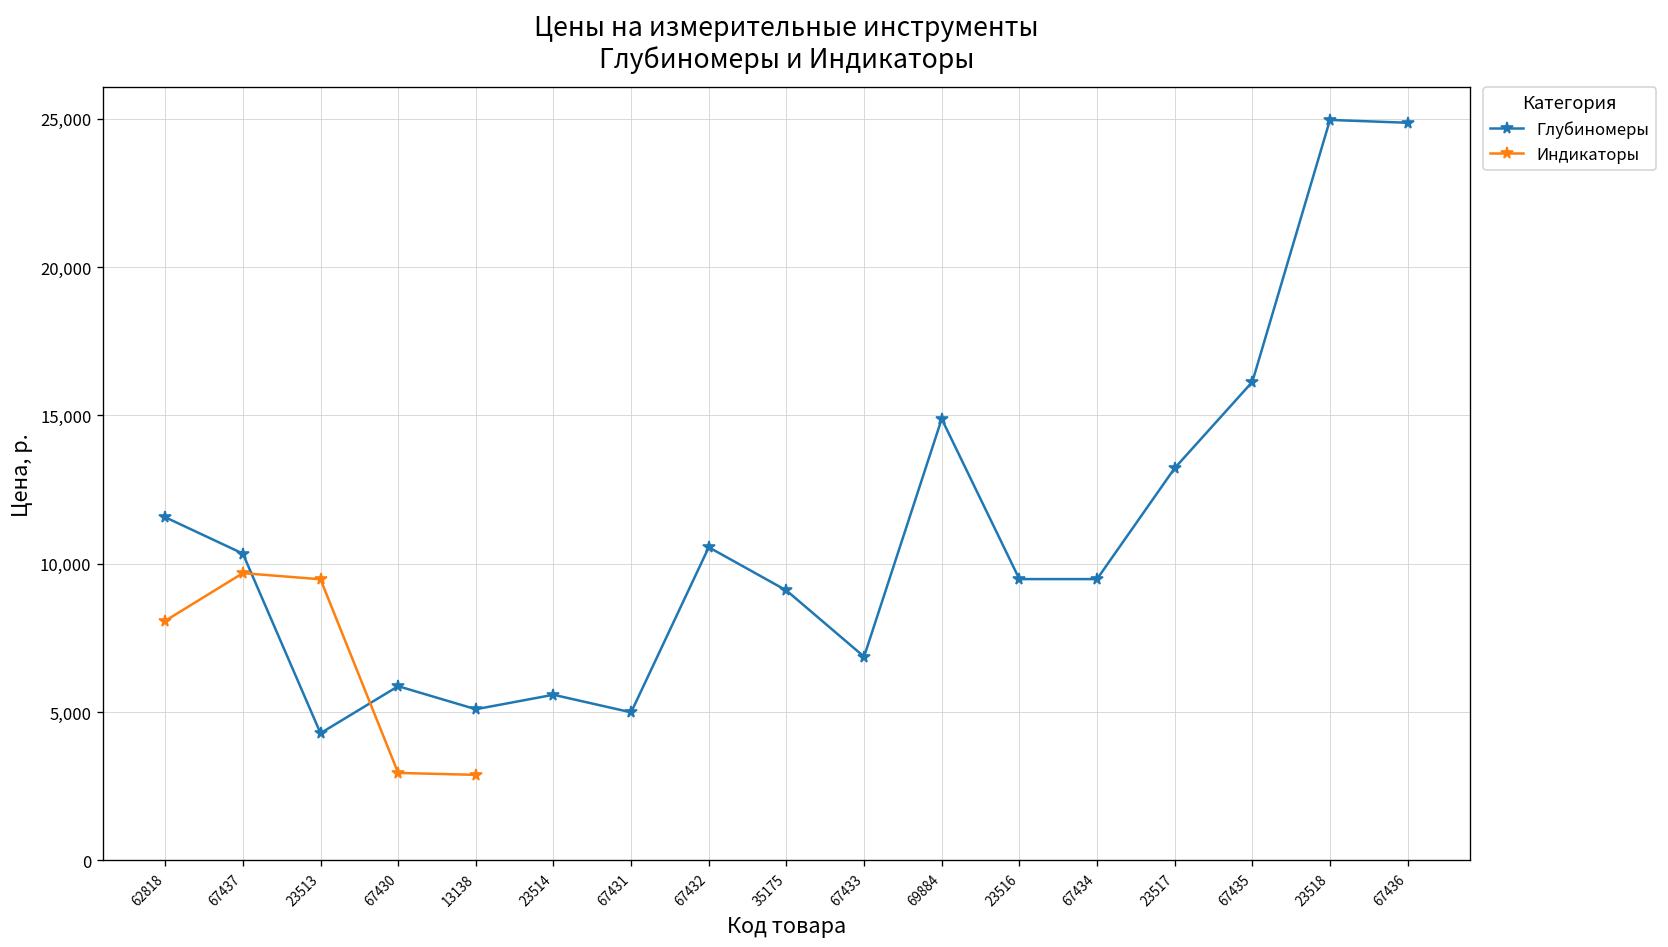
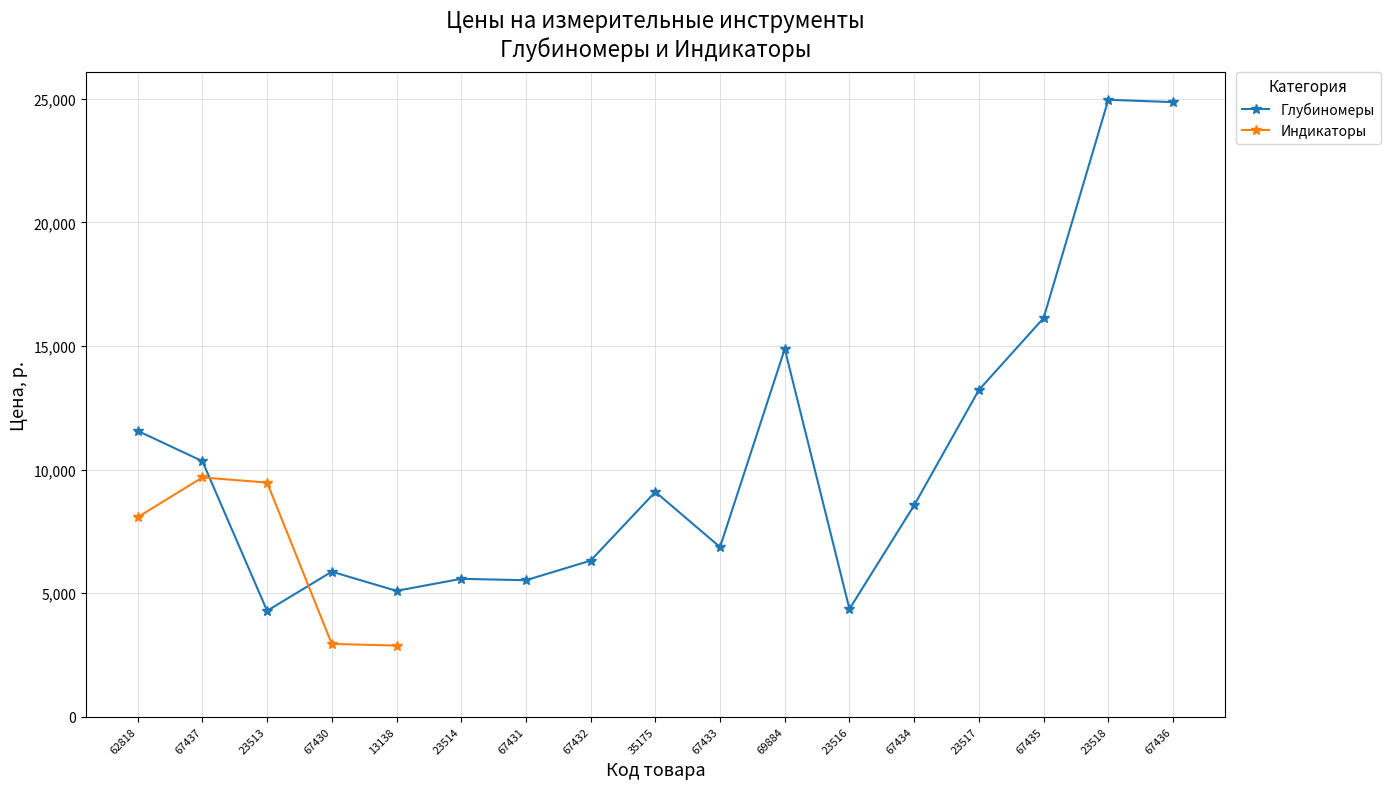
Глубиномеры, 67431: 5,000 -> 5,500
Глубиномеры, 67432: 10,600 -> 6,300
Глубиномеры, 23516: 9,500 -> 4,400
Глубиномеры, 67434: 9,500 -> 8,600
